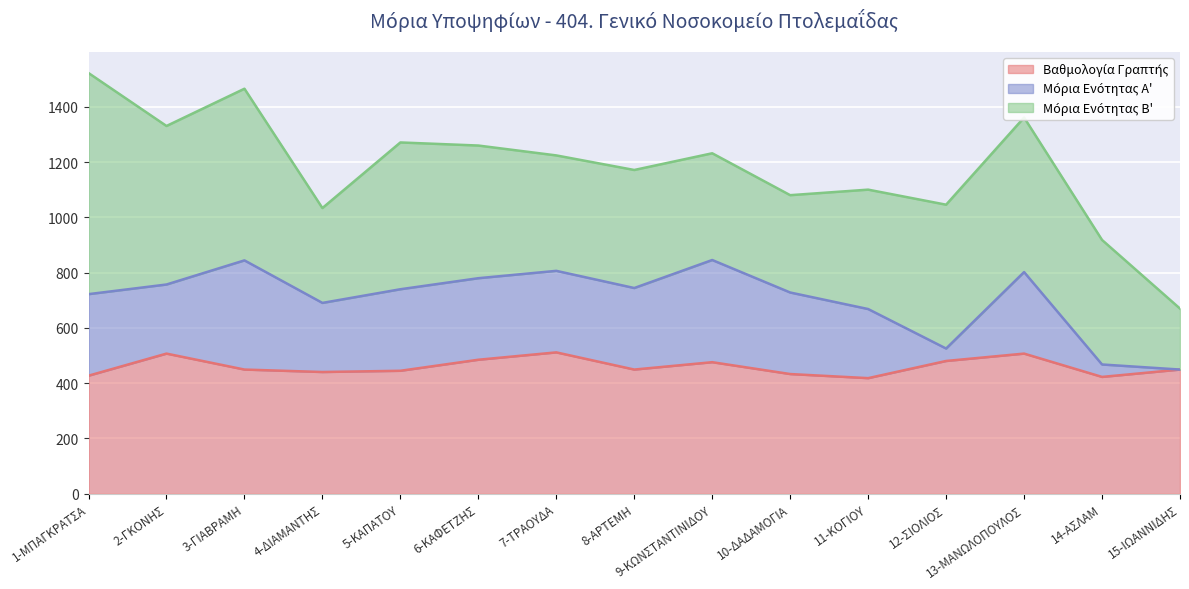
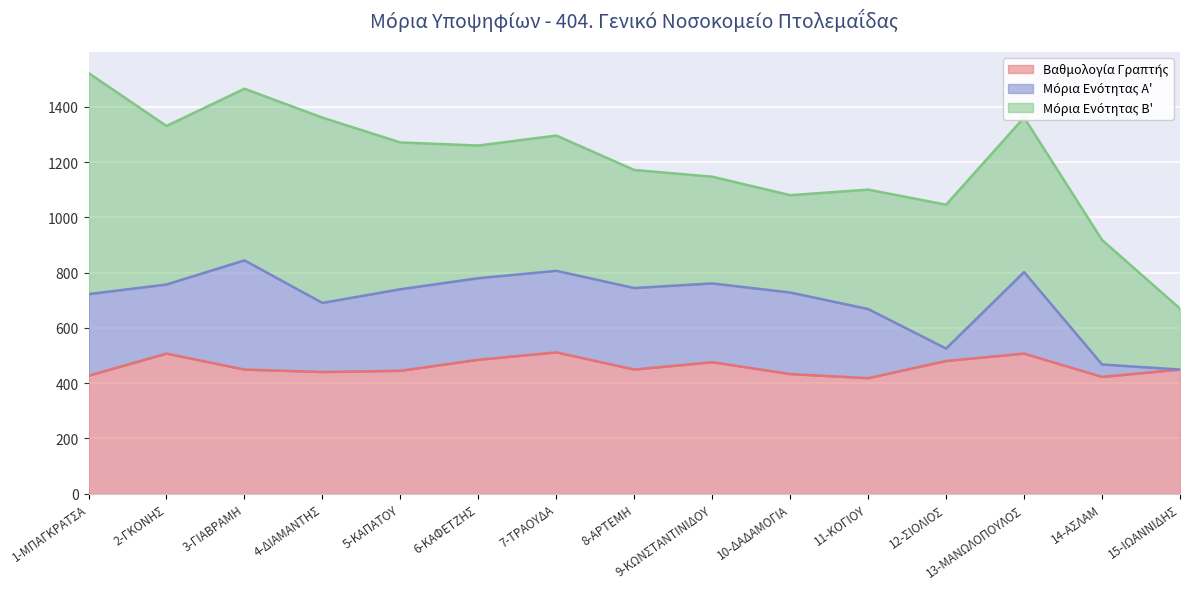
Μόρια Ενότητας Β', 4-ΔΙΑΜΑΝΤΗΣ: 340 -> 670
Μόρια Ενότητας Β', 7-ΤΡΑΟΥΔΑ: 420 -> 490
Μόρια Ενότητας Α', 9-ΚΩΝΣΤΑΝΤΙΝΙΔΟΥ: 370 -> 290
